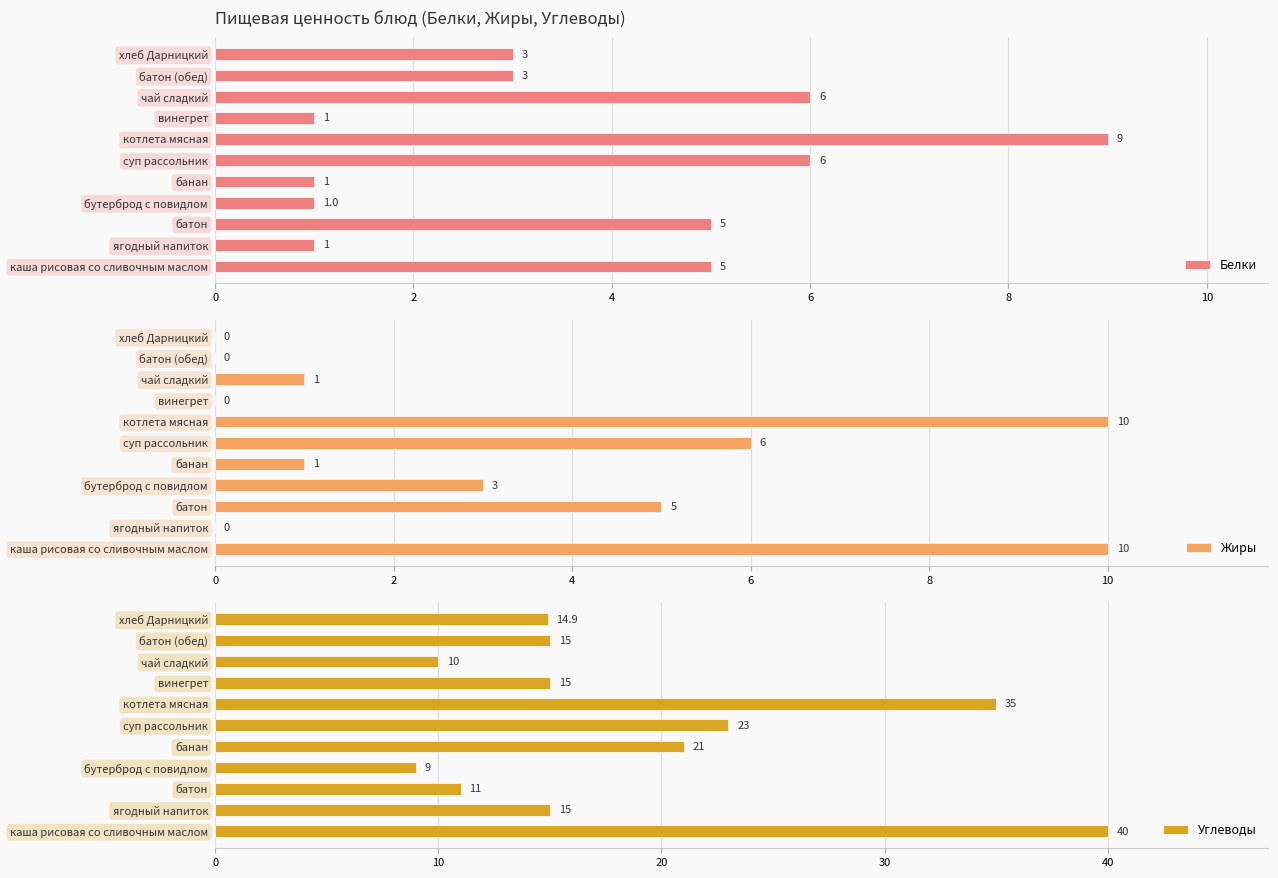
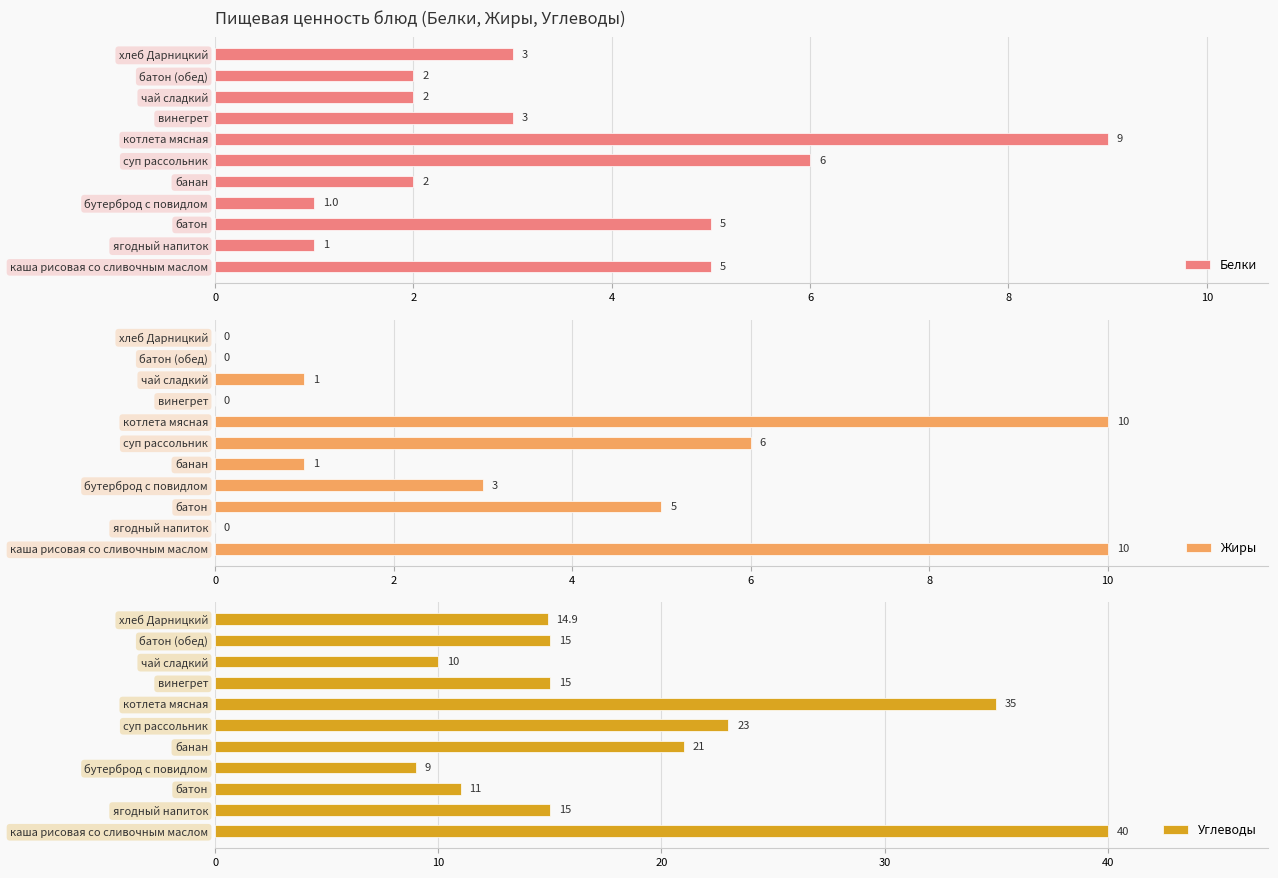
Пищевая ценность блюд (Белки, Жиры, Углеводы), батон (обед): 3 -> 2
Пищевая ценность блюд (Белки, Жиры, Углеводы), чай сладкий: 6 -> 2
Пищевая ценность блюд (Белки, Жиры, Углеводы), винегрет: 1 -> 3
Пищевая ценность блюд (Белки, Жиры, Углеводы), банан: 1 -> 2
